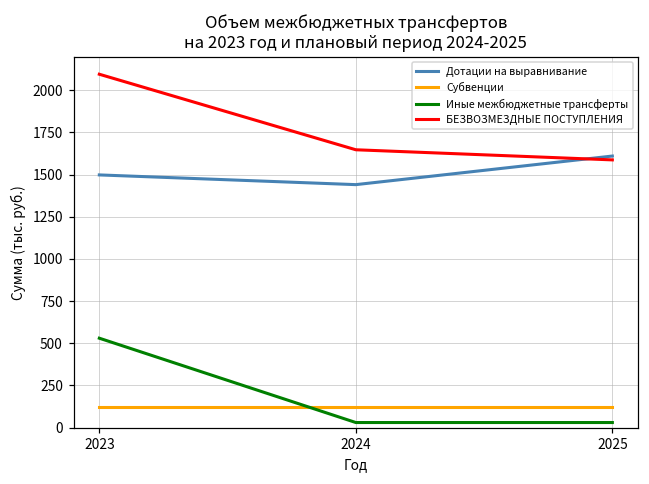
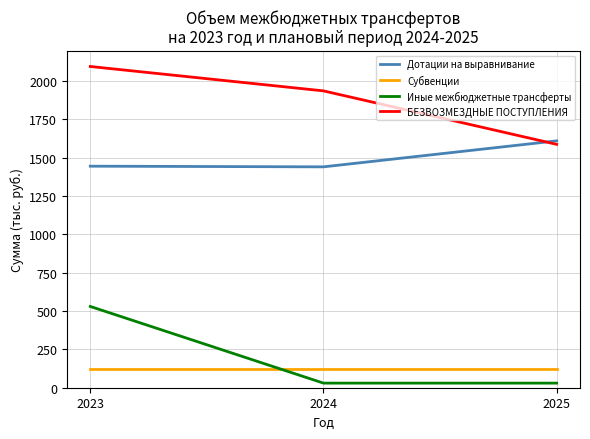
Дотации на выравнивание, 2023: 1500 -> 1440
БЕЗВОЗМЕЗДНЫЕ ПОСТУПЛЕНИЯ, 2024: 1650 -> 1940
